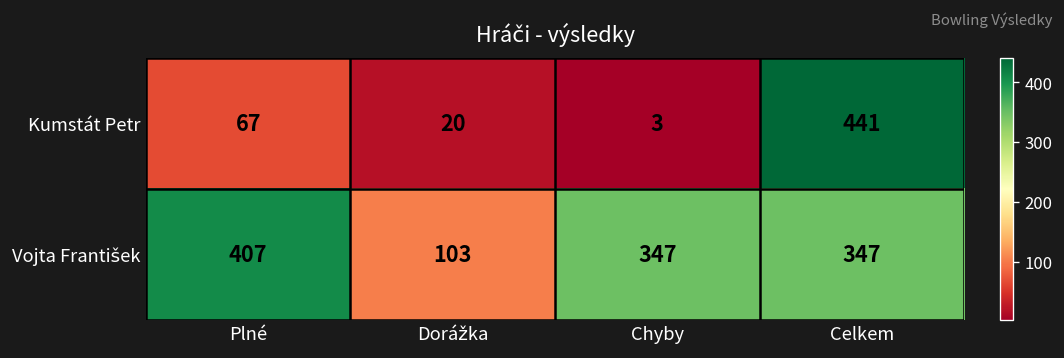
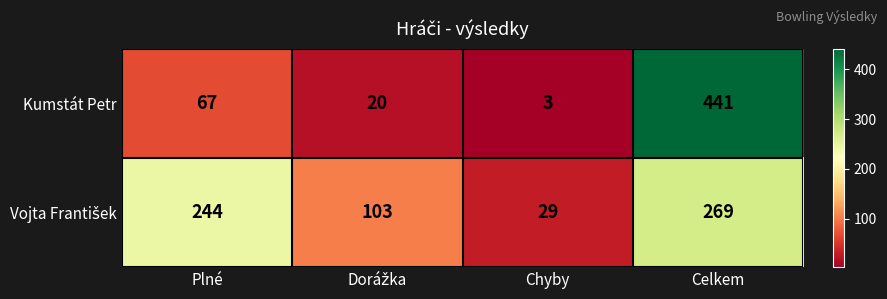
Vojta František, Plné: 407 -> 244
Vojta František, Chyby: 347 -> 29
Vojta František, Celkem: 347 -> 269
